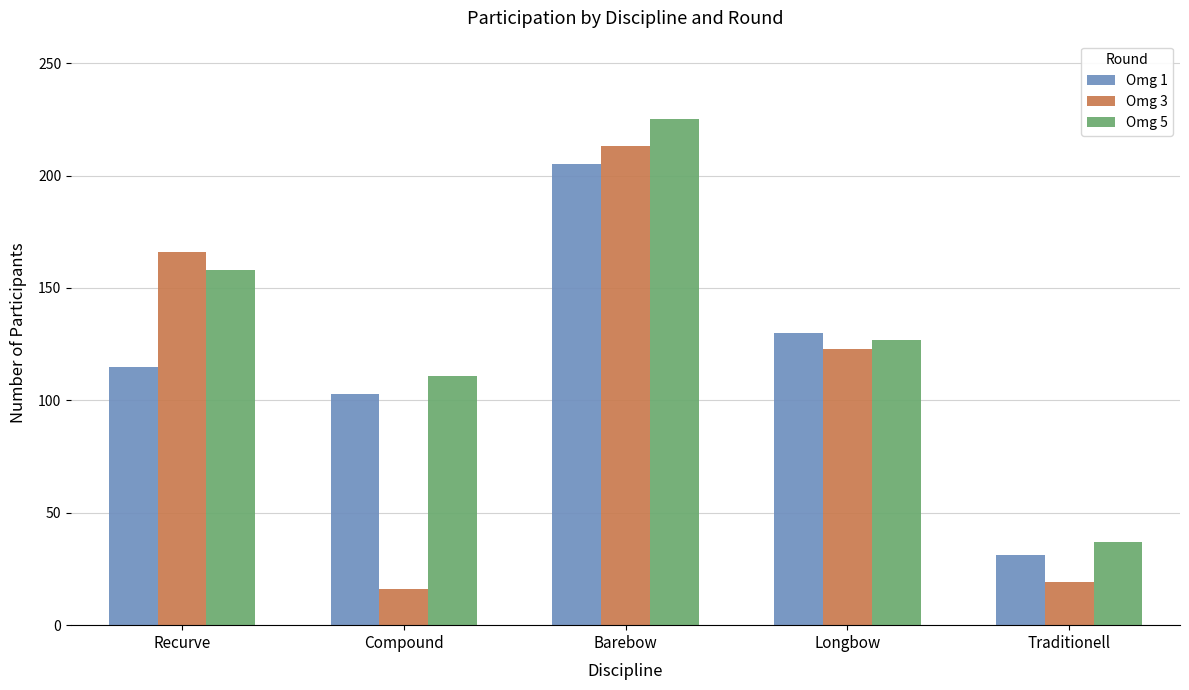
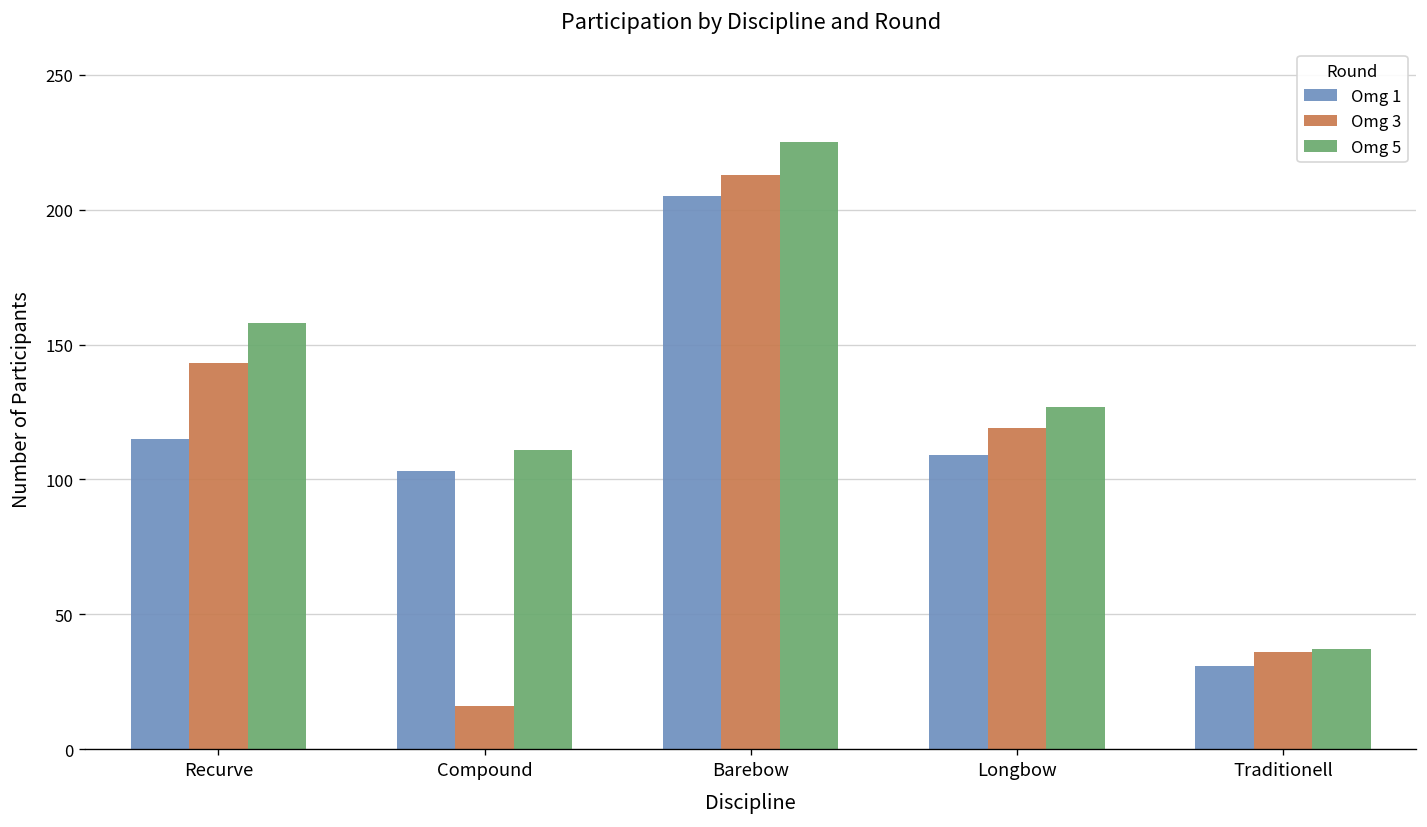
Omg 3, Recurve: 166 -> 143
Omg 1, Longbow: 130 -> 109
Omg 3, Longbow: 123 -> 119
Omg 3, Traditionell: 19 -> 36
